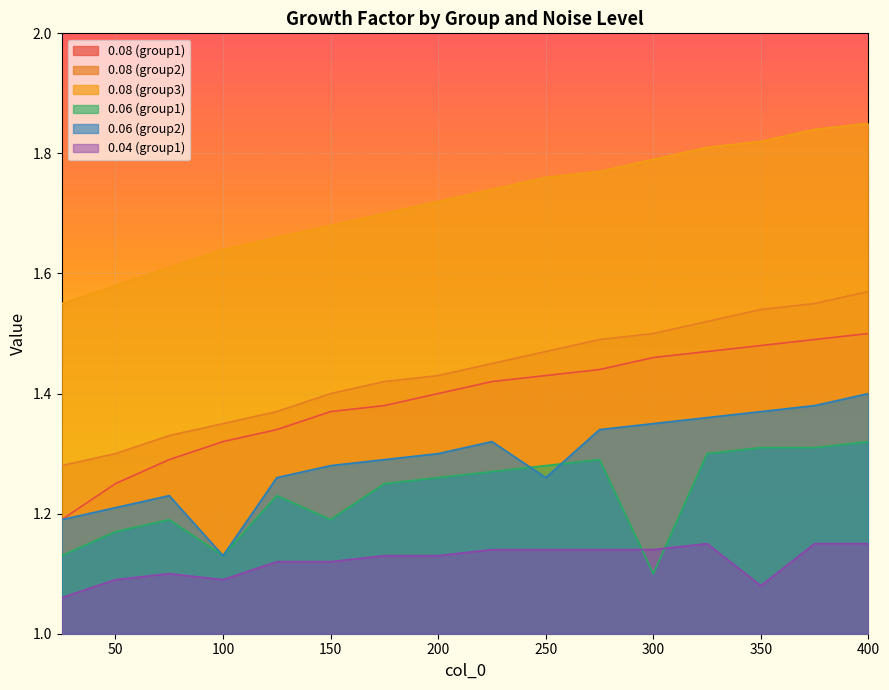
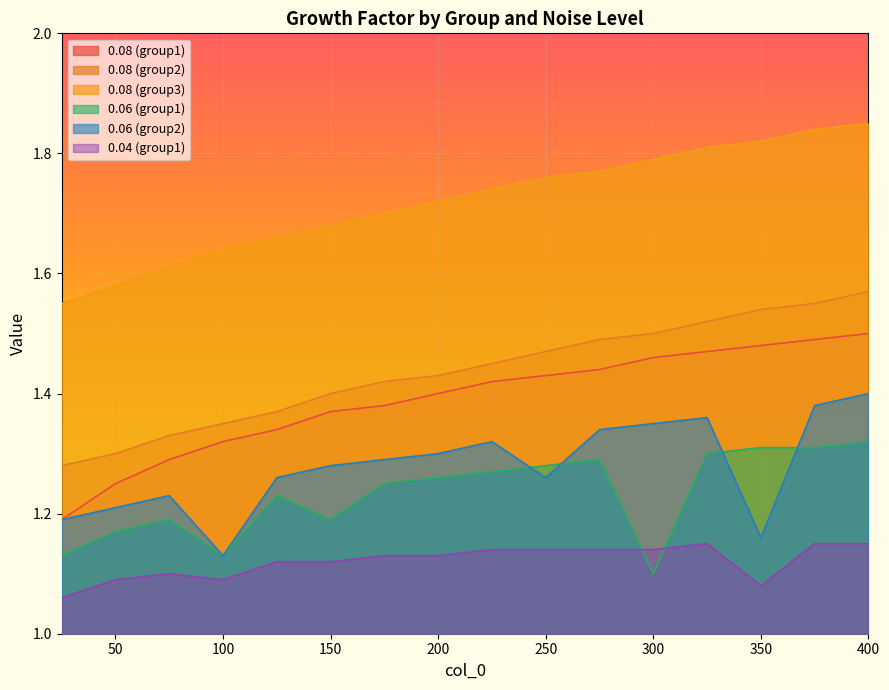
0.06 (group2), 350: 1.37 -> 1.16
